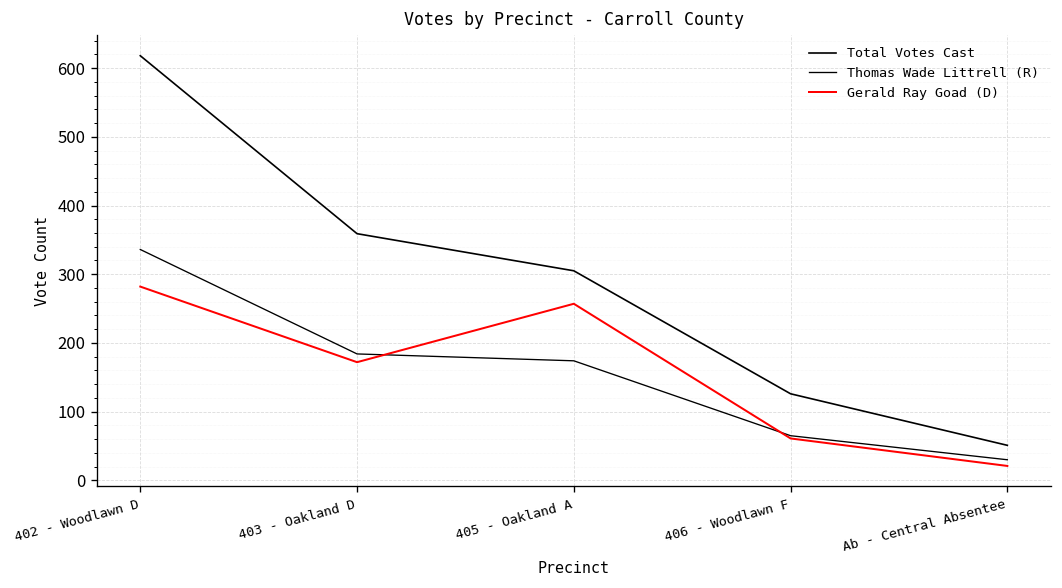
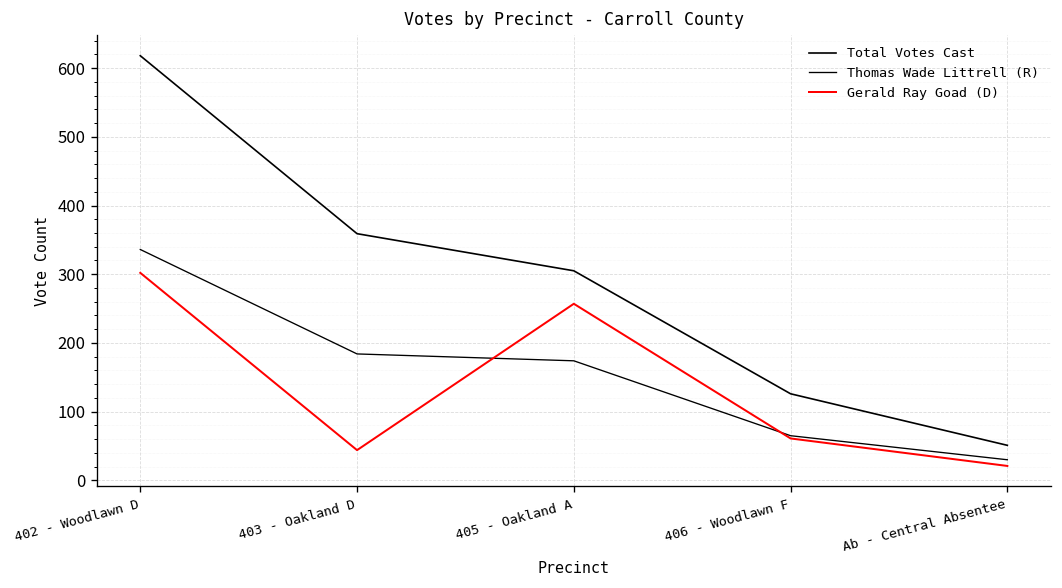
Gerald Ray Goad (D), 402 - Woodlawn D: 280 -> 300
Gerald Ray Goad (D), 403 - Oakland D: 170 -> 40
